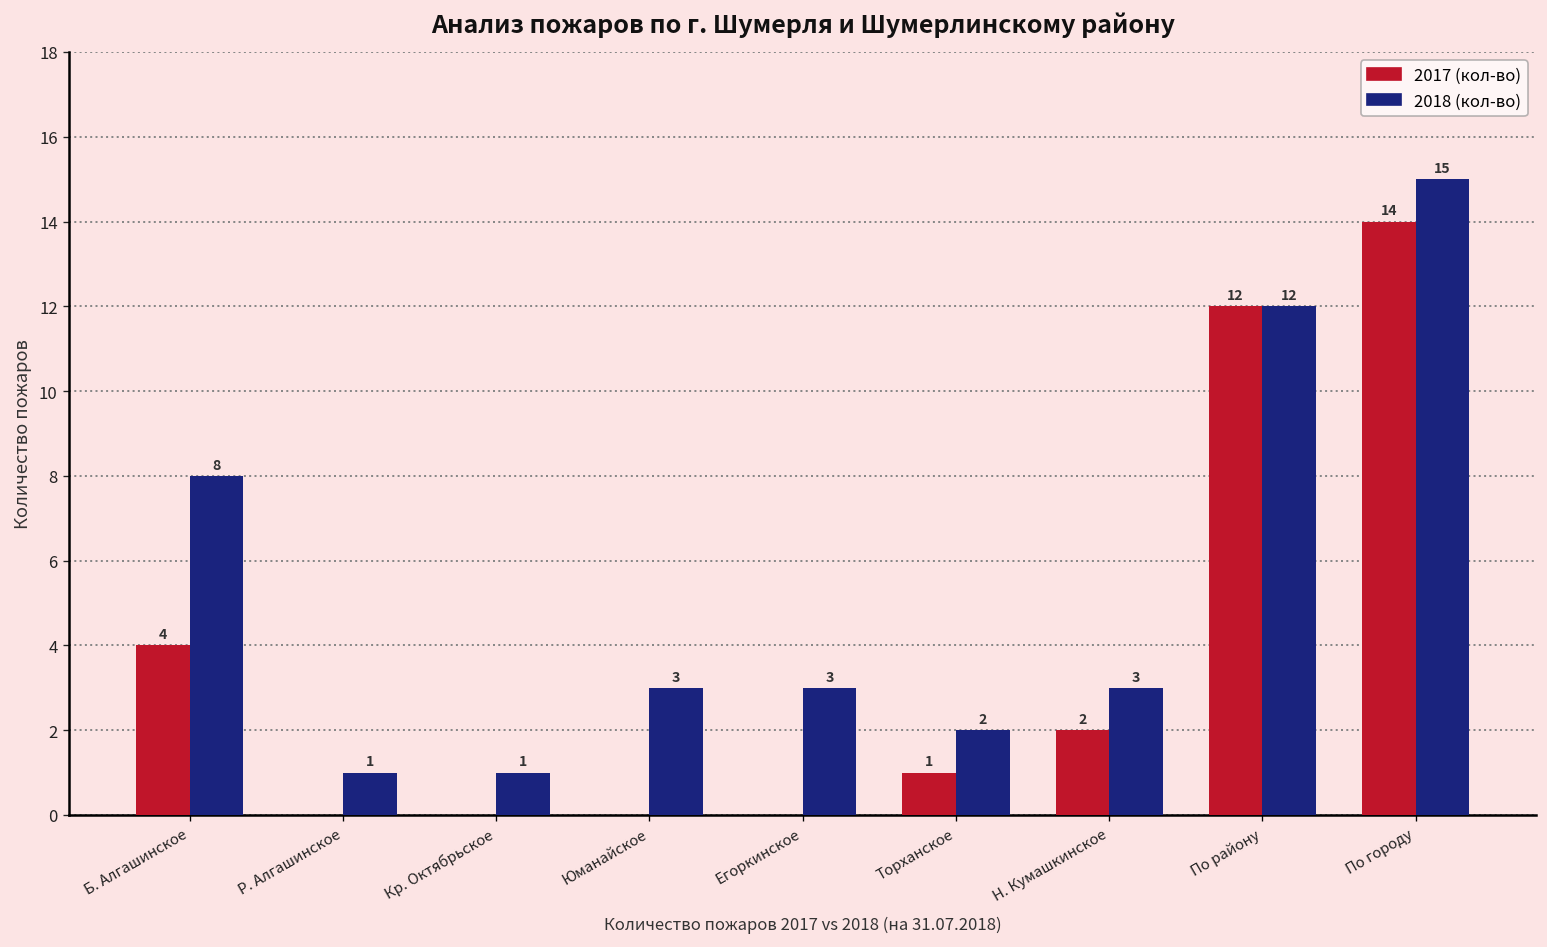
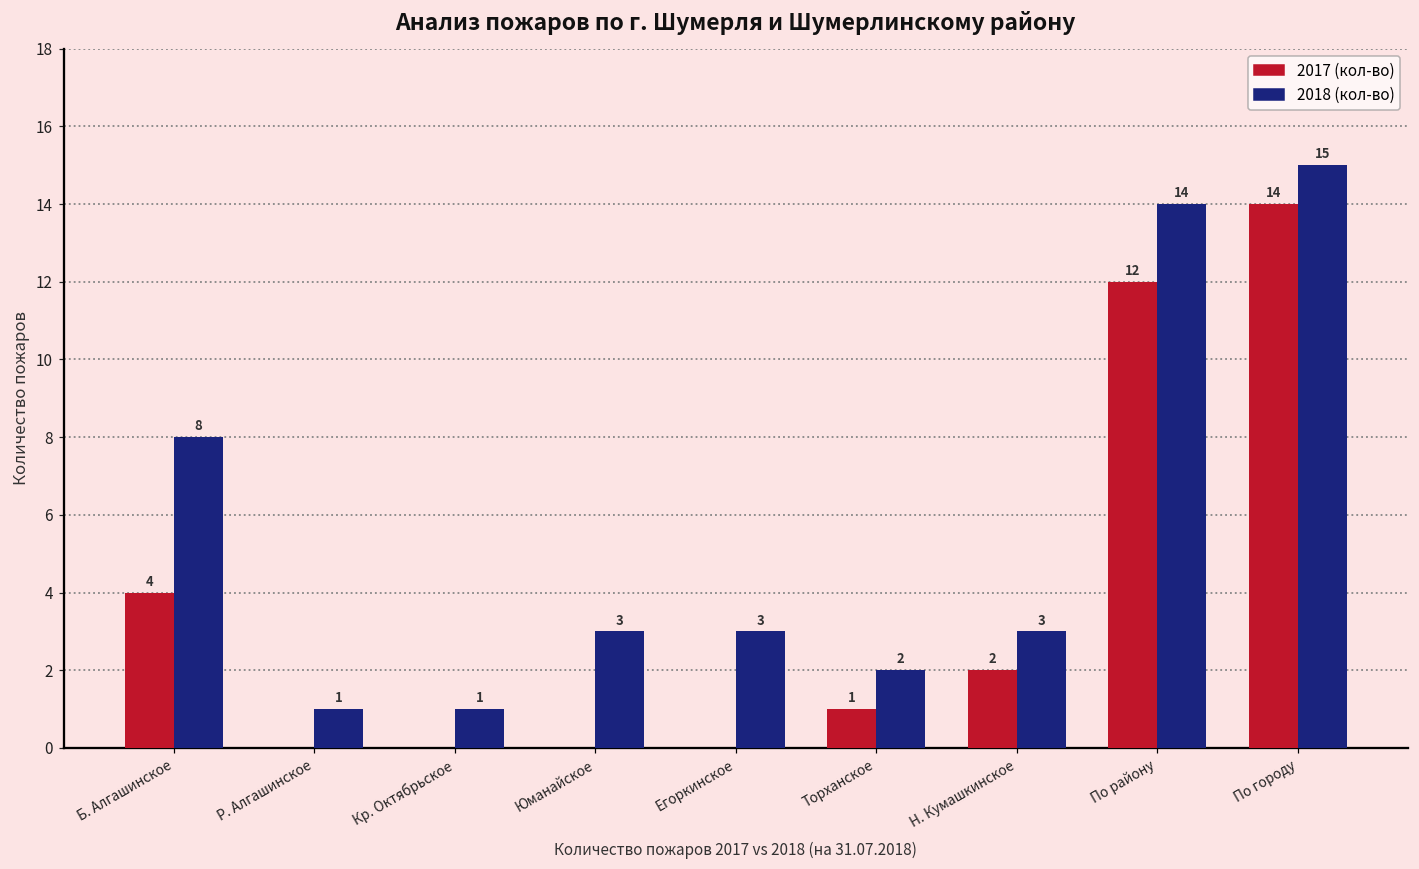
2018 (кол-во), По району: 12 -> 14
